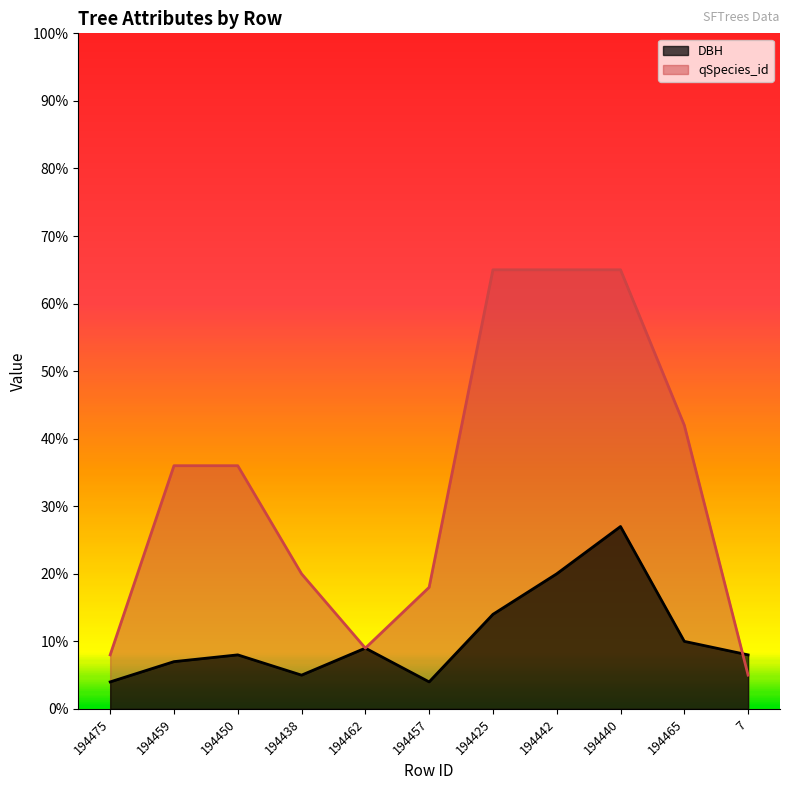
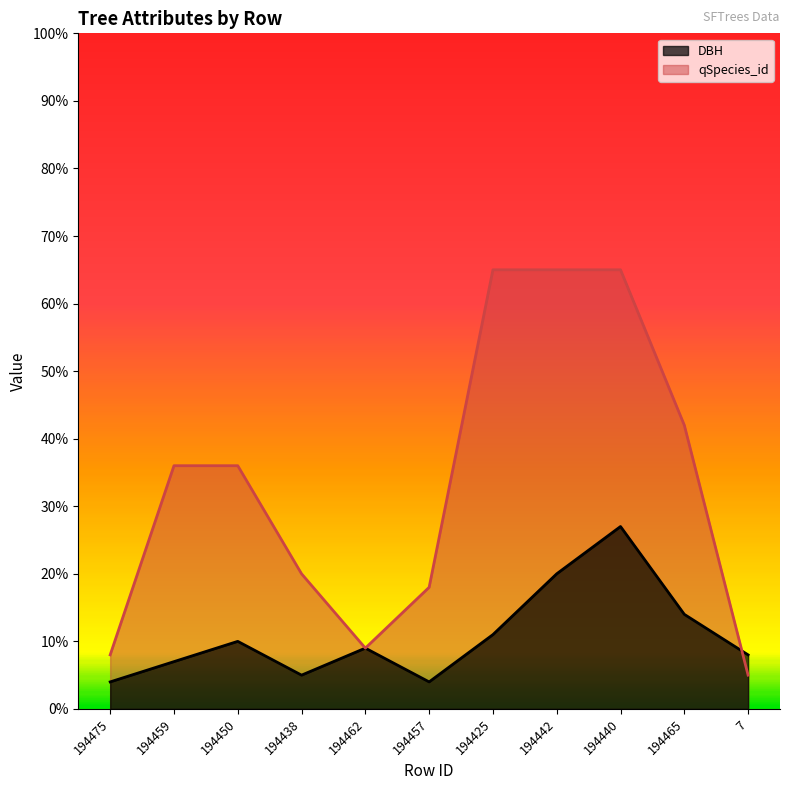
DBH, 194450: 8% -> 10%
DBH, 194425: 14% -> 11%
DBH, 194465: 10% -> 14%
